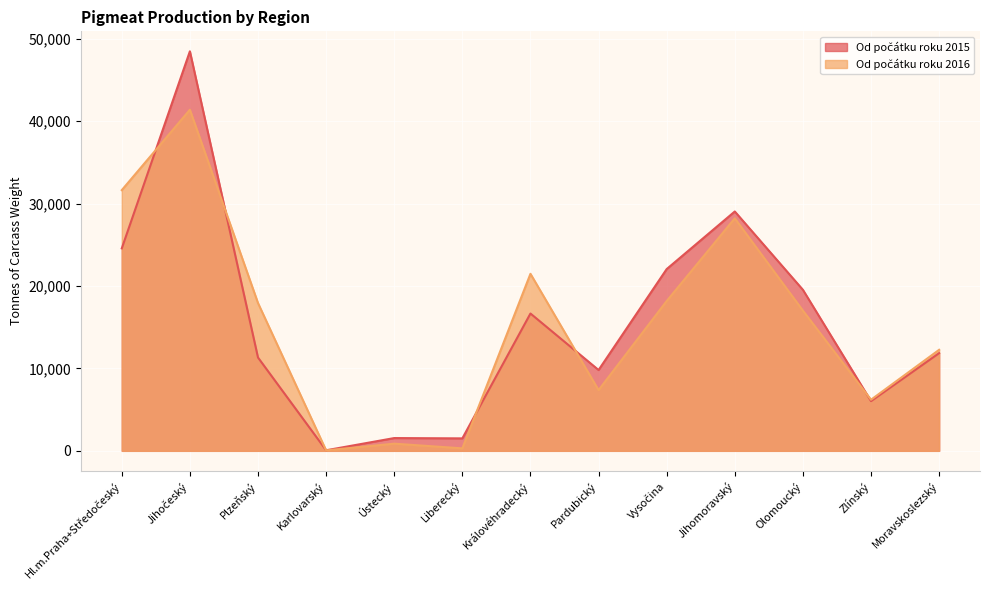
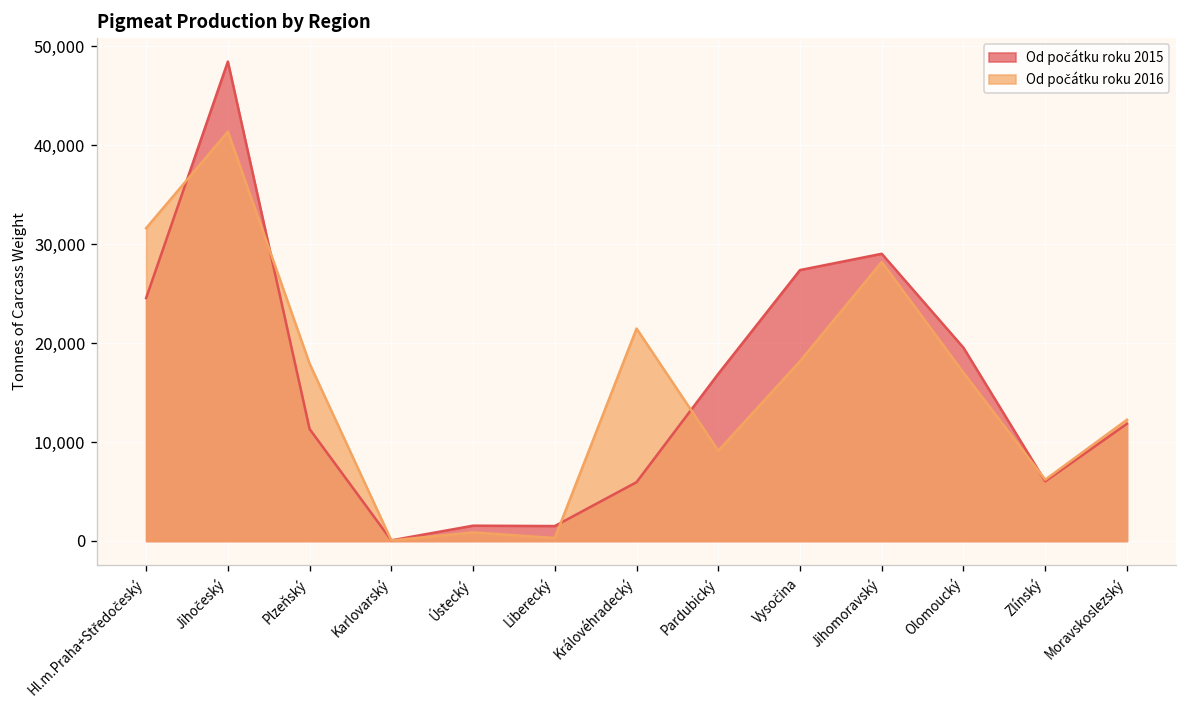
Od počátku roku 2015, Královéhradecký: 17,000 -> 6,000
Od počátku roku 2015, Pardubický: 10,000 -> 17,000
Od počátku roku 2016, Pardubický: 7,000 -> 9,000
Od počátku roku 2015, Vysočina: 22,000 -> 27,000
